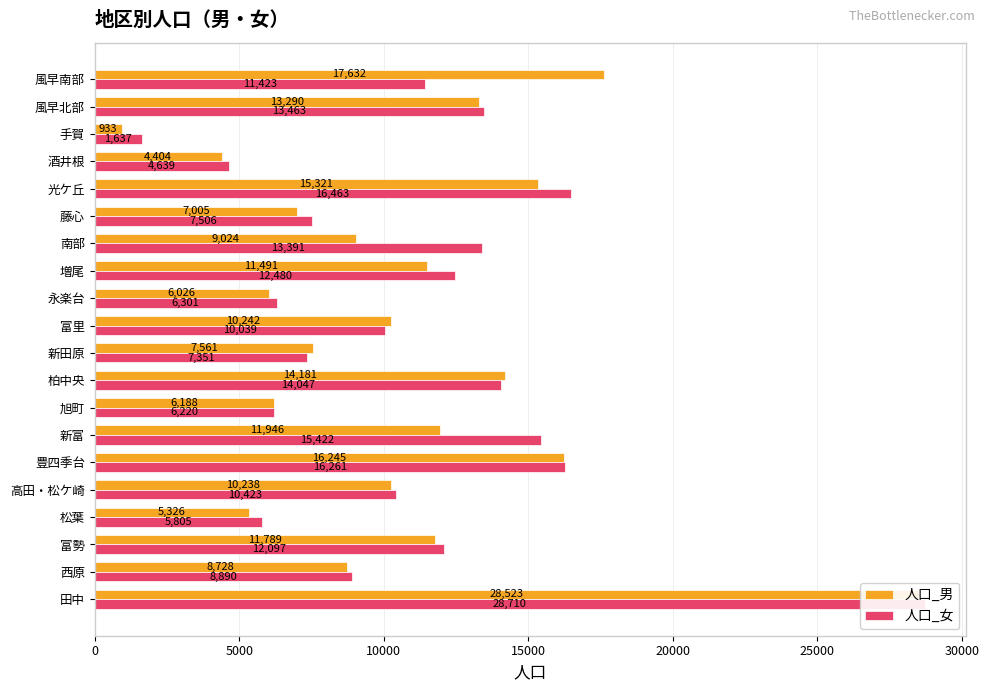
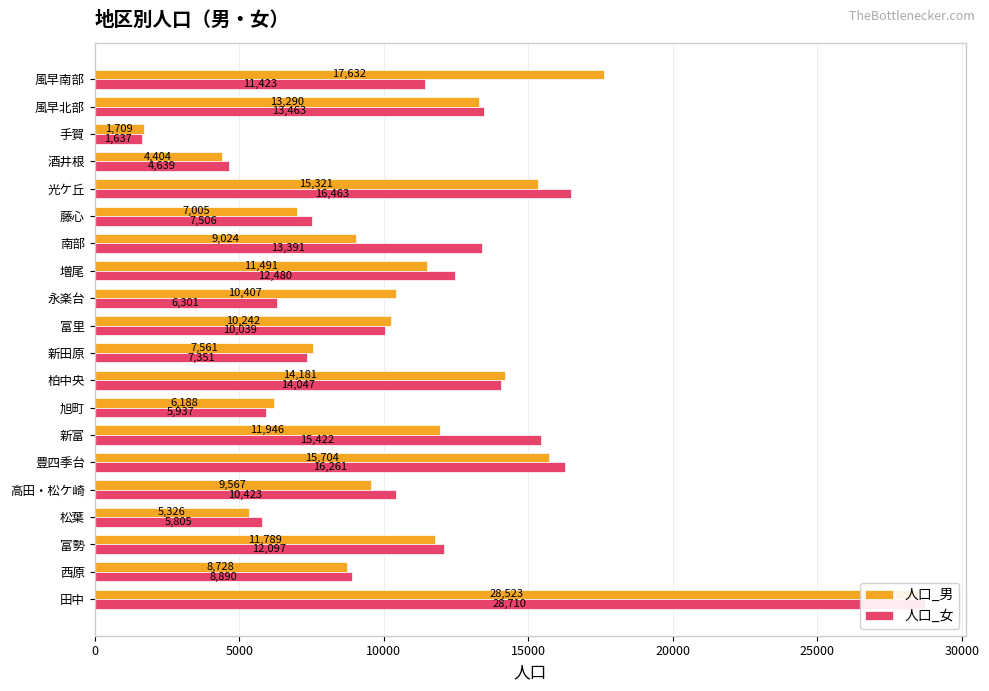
人口_男, 手賀: 933 -> 1,709
人口_男, 永楽台: 6,026 -> 10,407
人口_女, 旭町: 6,220 -> 5,937
人口_男, 豊四季台: 16,245 -> 15,704
人口_男, 高田・松ケ崎: 10,238 -> 9,567
